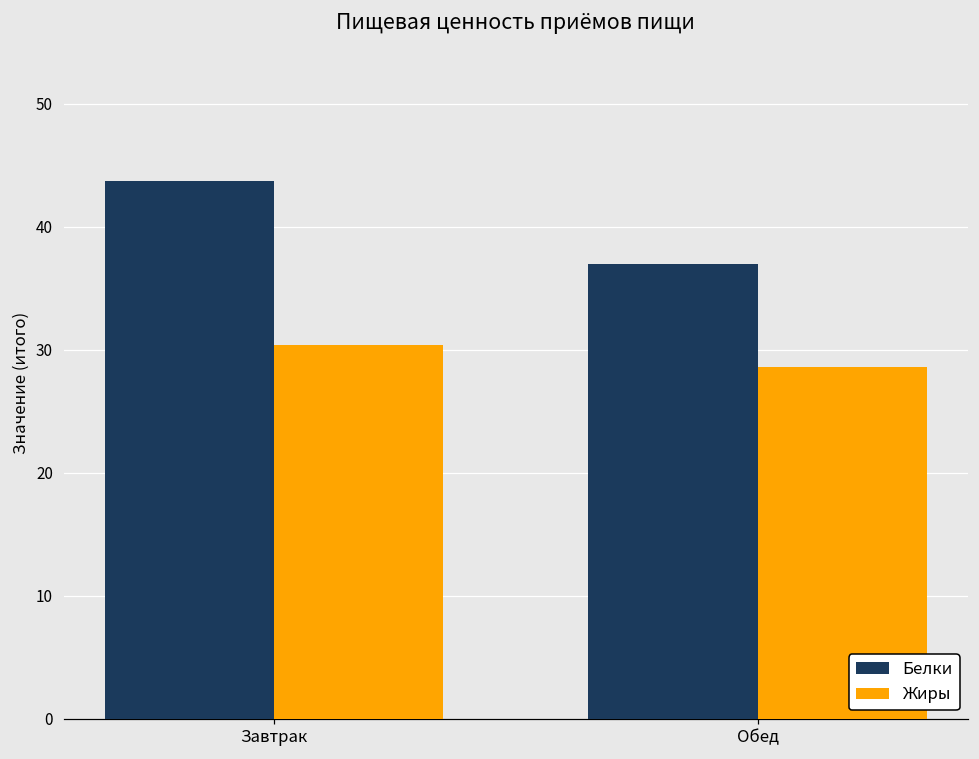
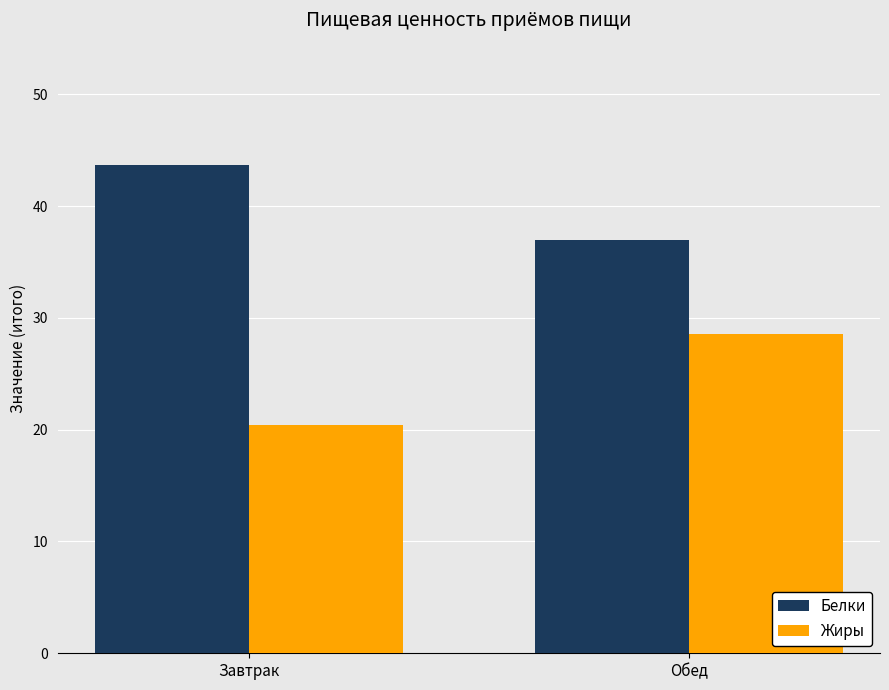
Жиры, Завтрак: 30.4 -> 20.4
